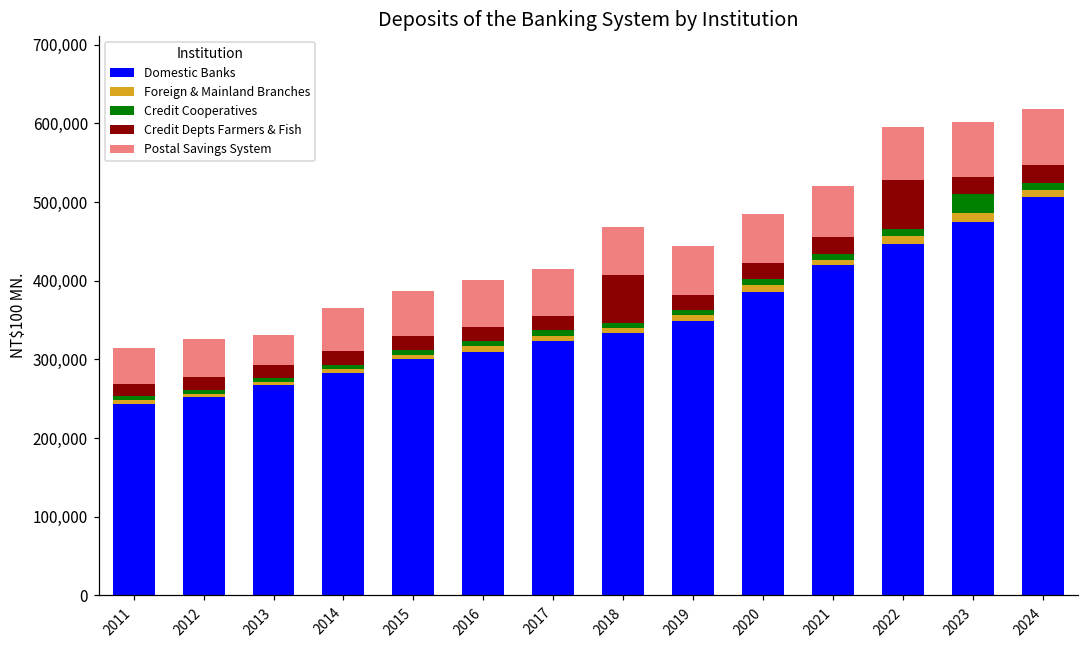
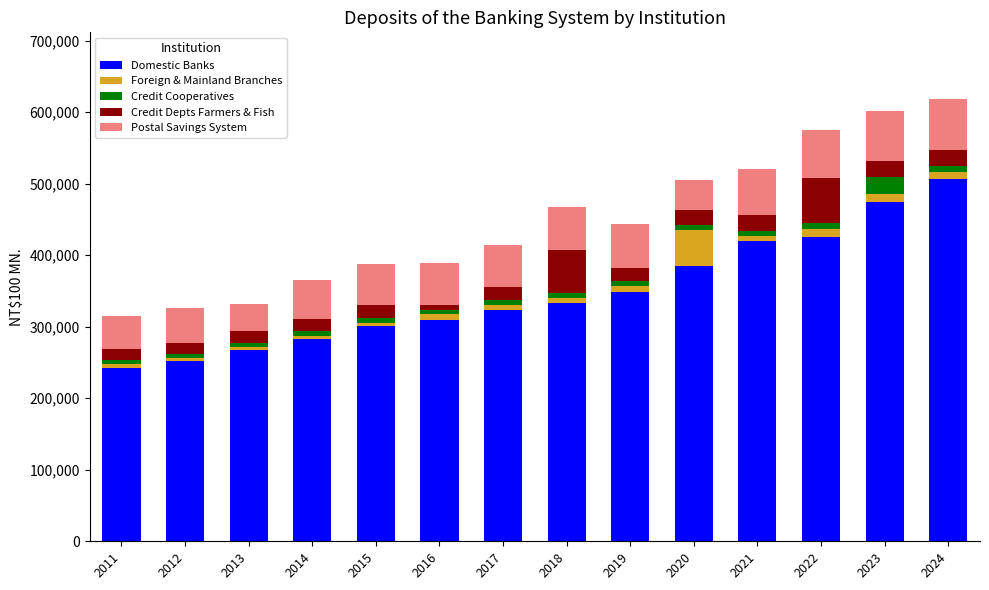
Credit Depts Farmers & Fish, 2016: 20,000 -> 10,000
Foreign & Mainland Branches, 2020: 10,000 -> 50,000
Postal Savings System, 2020: 60,000 -> 40,000
Domestic Banks, 2022: 450,000 -> 430,000
